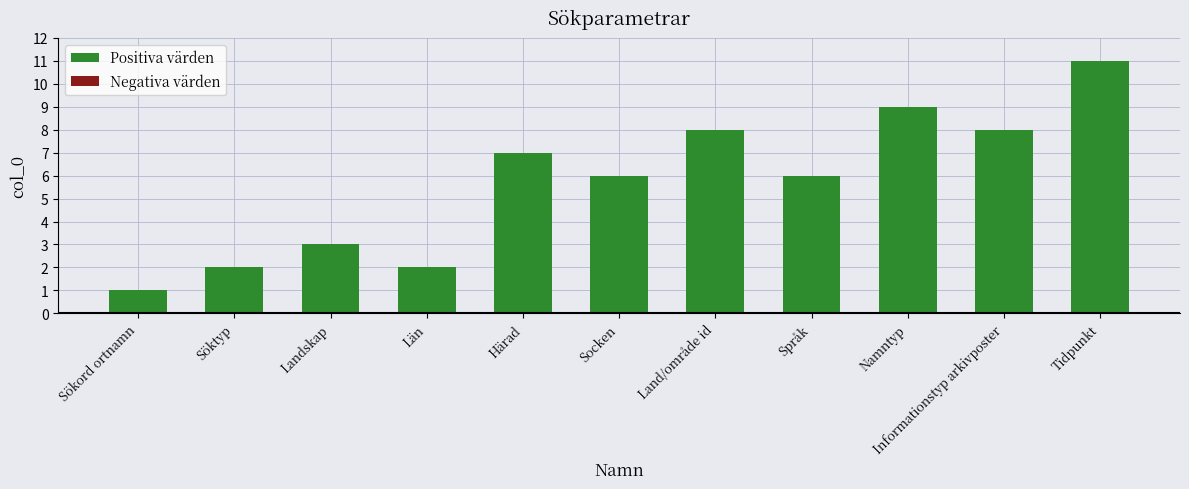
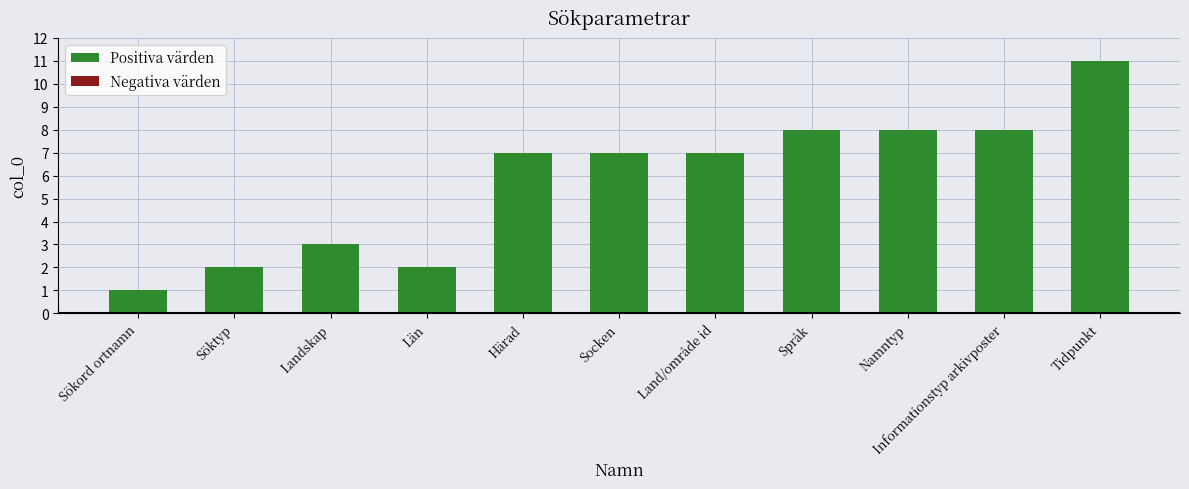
Positiva värden, Socken: 6 -> 7
Positiva värden, Land/område id: 8 -> 7
Positiva värden, Språk: 6 -> 8
Positiva värden, Namntyp: 9 -> 8
